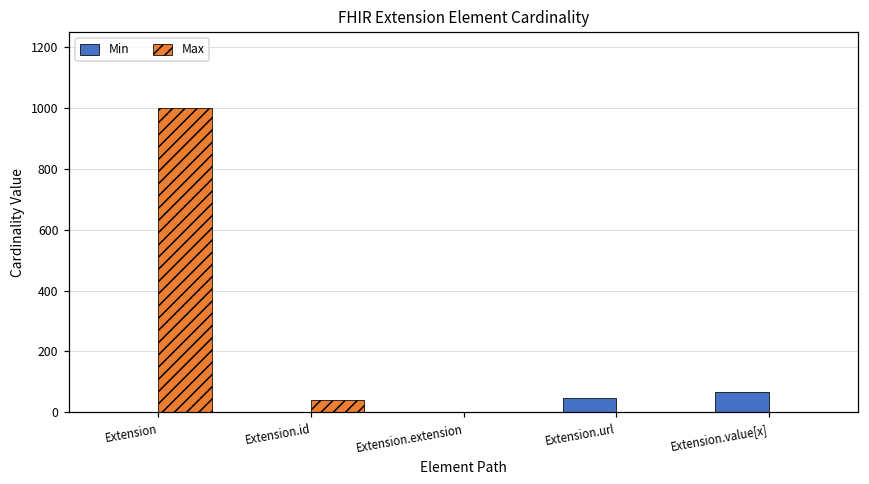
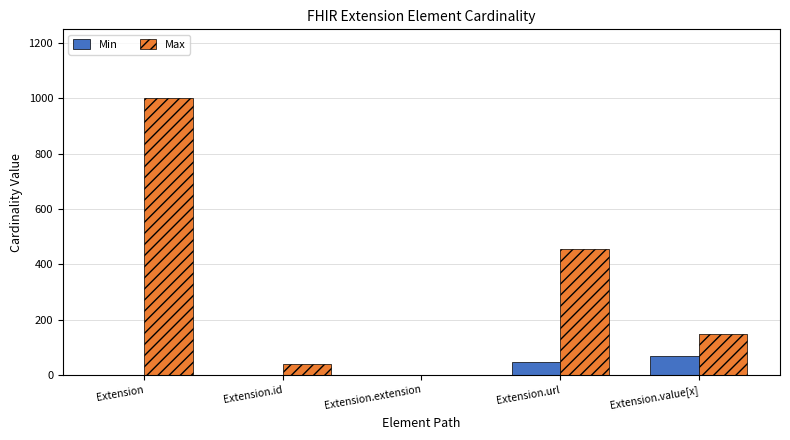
Max, Extension.url: 0 -> 450
Max, Extension.value[x]: 0 -> 150
